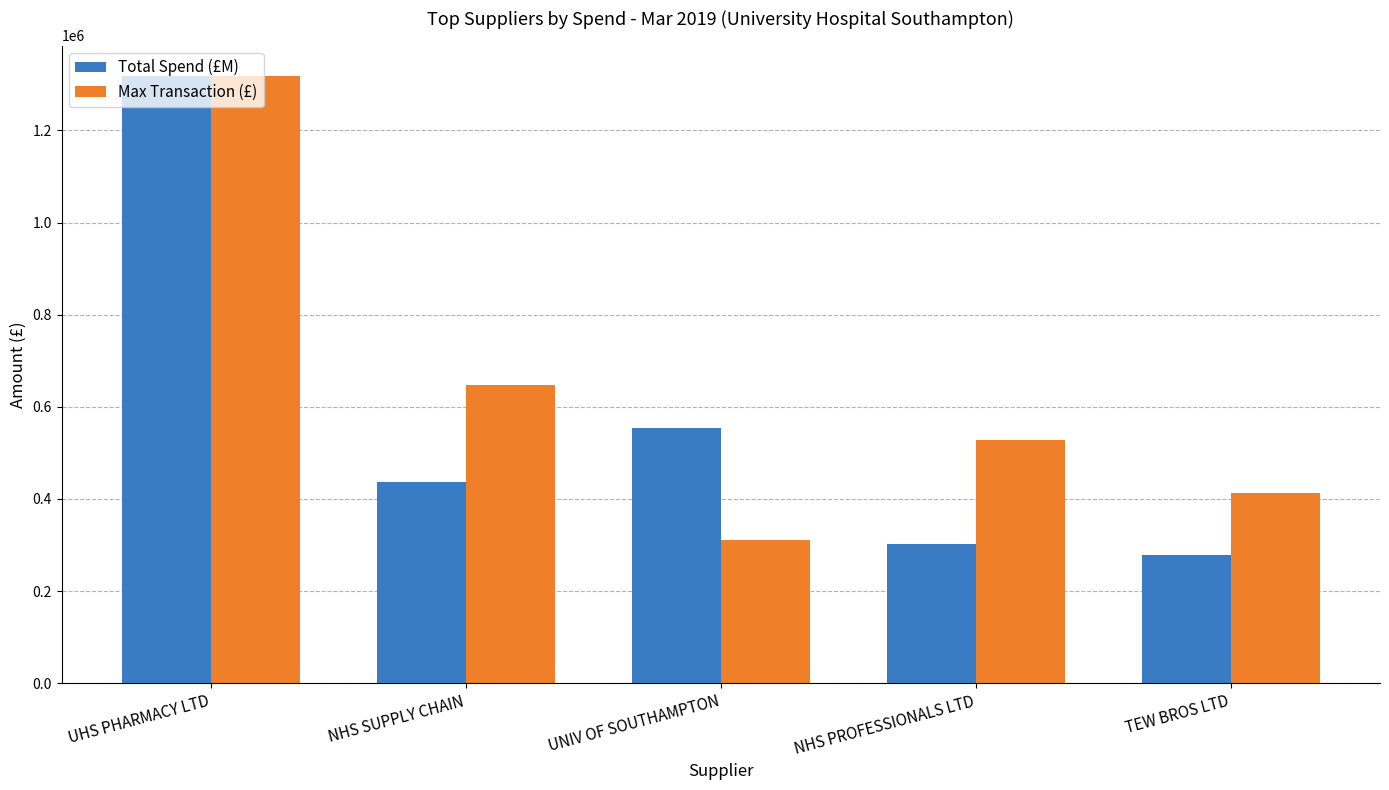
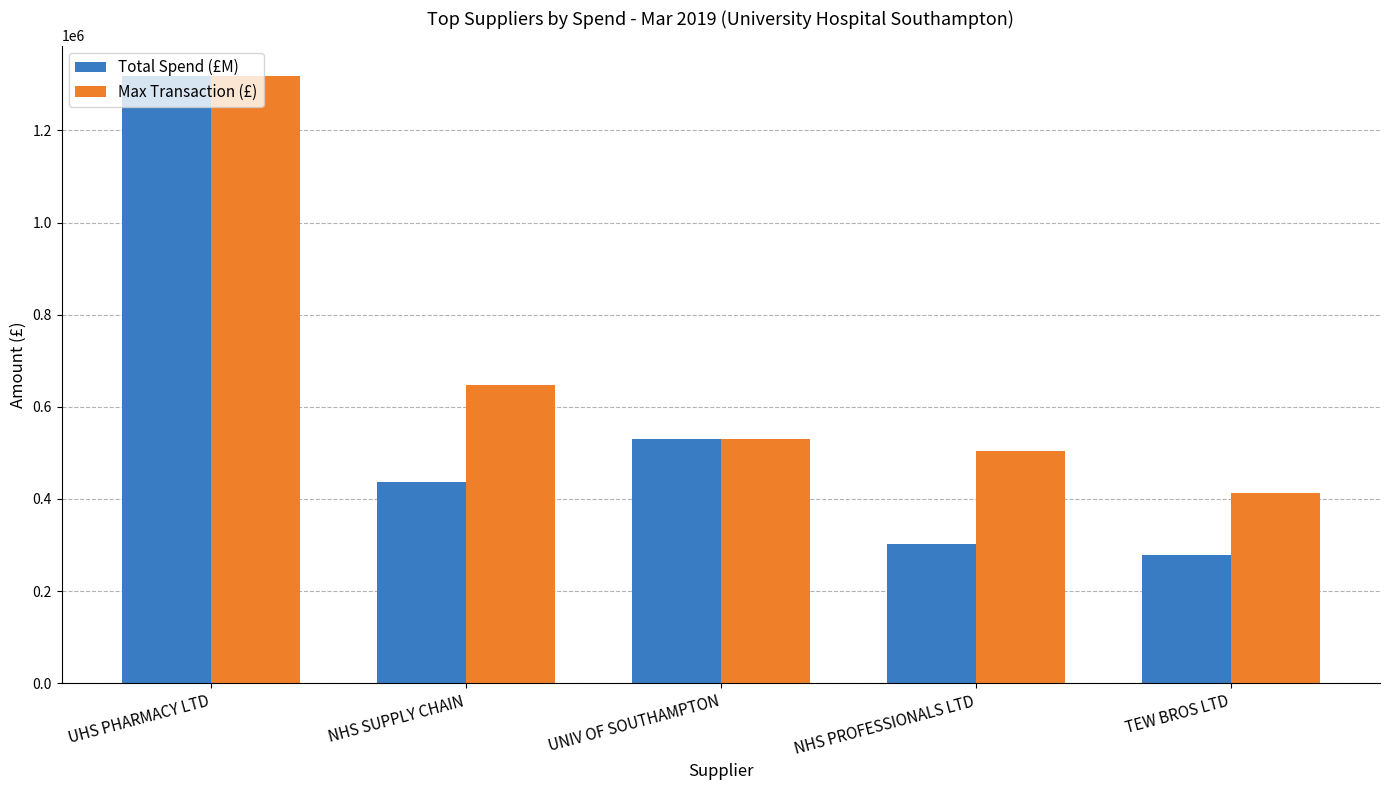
Total Spend (£M), UNIV OF SOUTHAMPTON: 550000 -> 530000
Max Transaction (£), UNIV OF SOUTHAMPTON: 310000 -> 530000
Max Transaction (£), NHS PROFESSIONALS LTD: 530000 -> 500000
